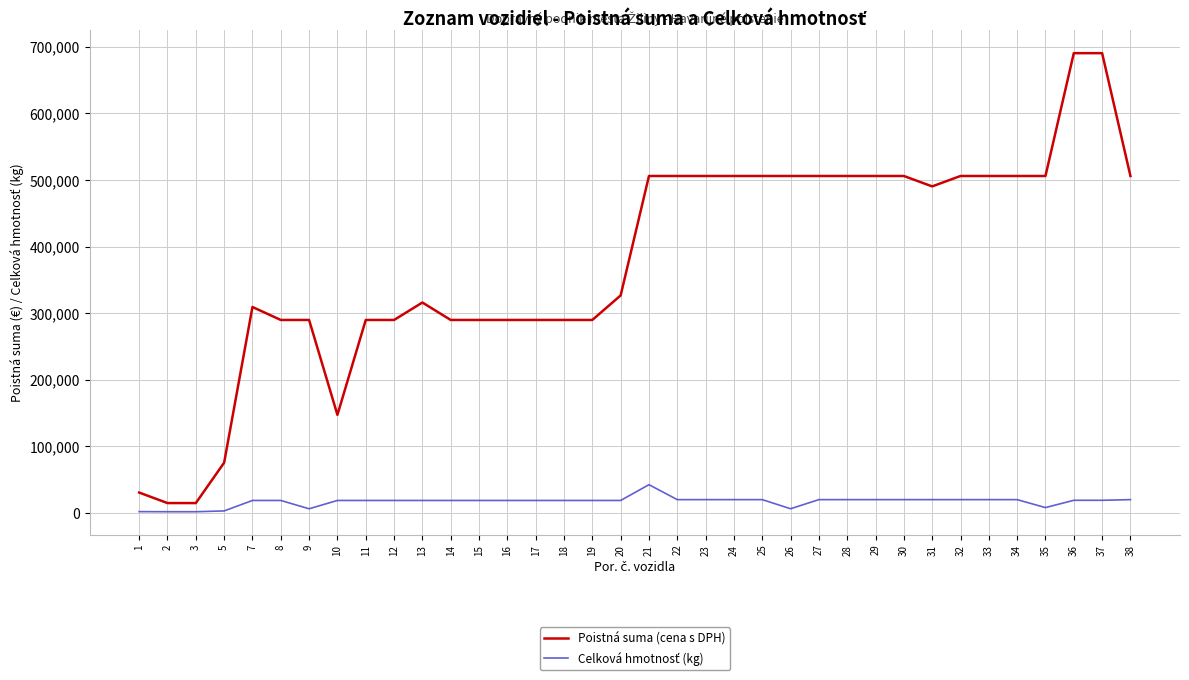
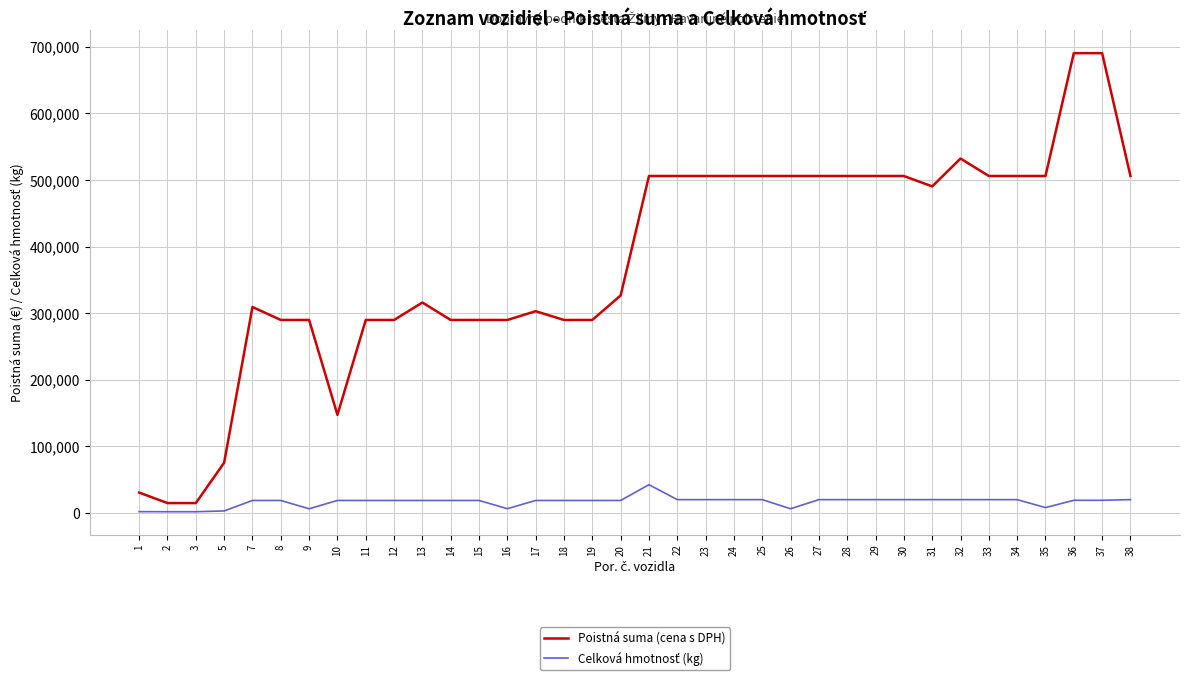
Celková hmotnosť (kg), 16: 20,000 -> 10,000
Poistná suma (cena s DPH), 17: 290,000 -> 300,000
Poistná suma (cena s DPH), 32: 510,000 -> 530,000
